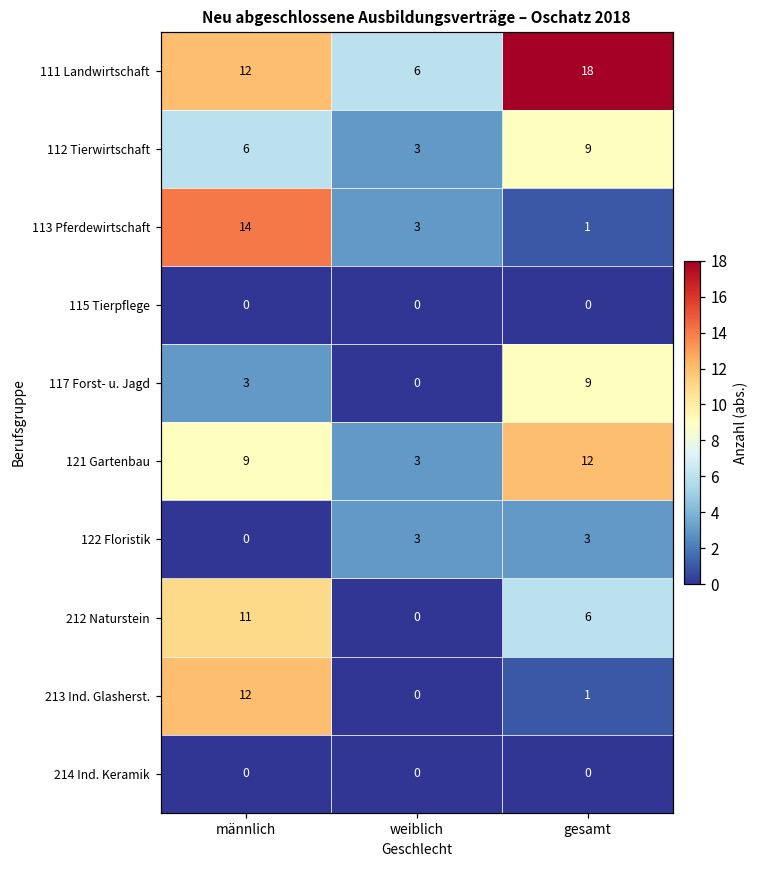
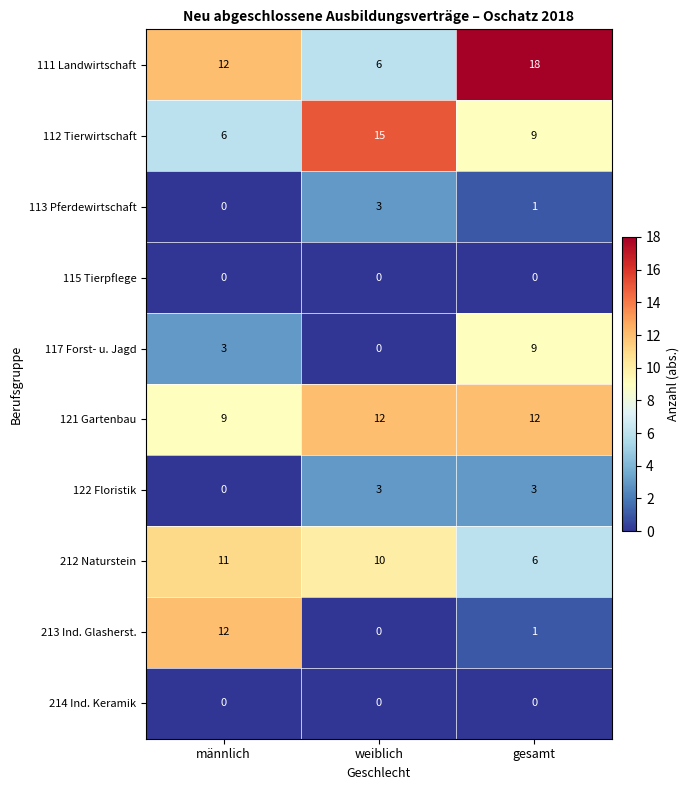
112 Tierwirtschaft, weiblich: 3 -> 15
113 Pferdewirtschaft, männlich: 14 -> 0
121 Gartenbau, weiblich: 3 -> 12
212 Naturstein, weiblich: 0 -> 10
